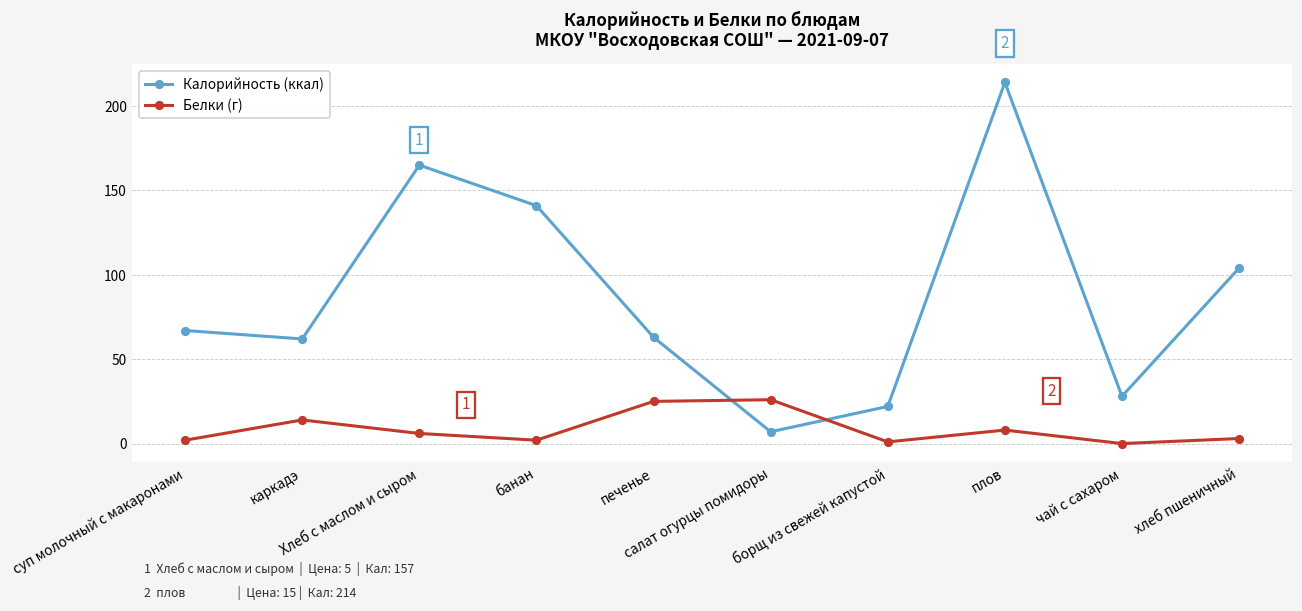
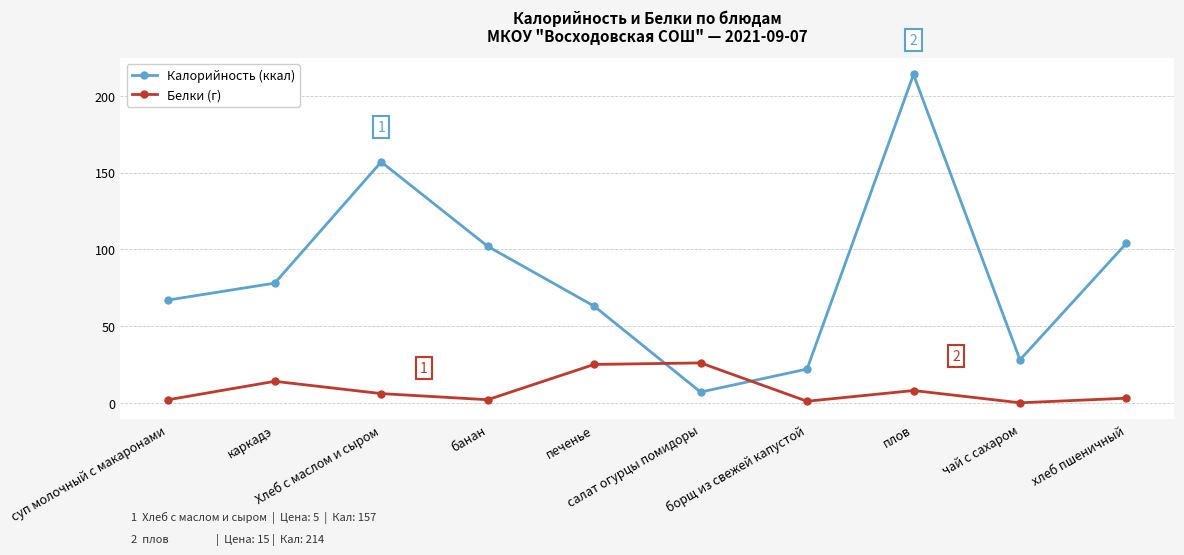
Калорийность (ккал), каркадэ: 62 -> 78
Калорийность (ккал), Хлеб с маслом и сыром: 165 -> 157
Калорийность (ккал), банан: 141 -> 102
